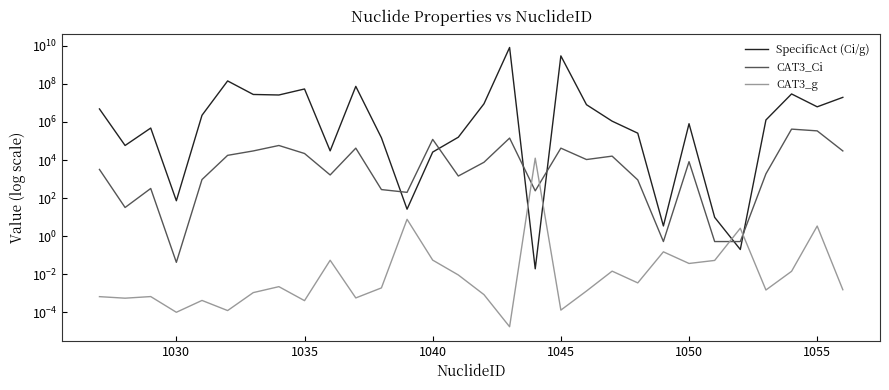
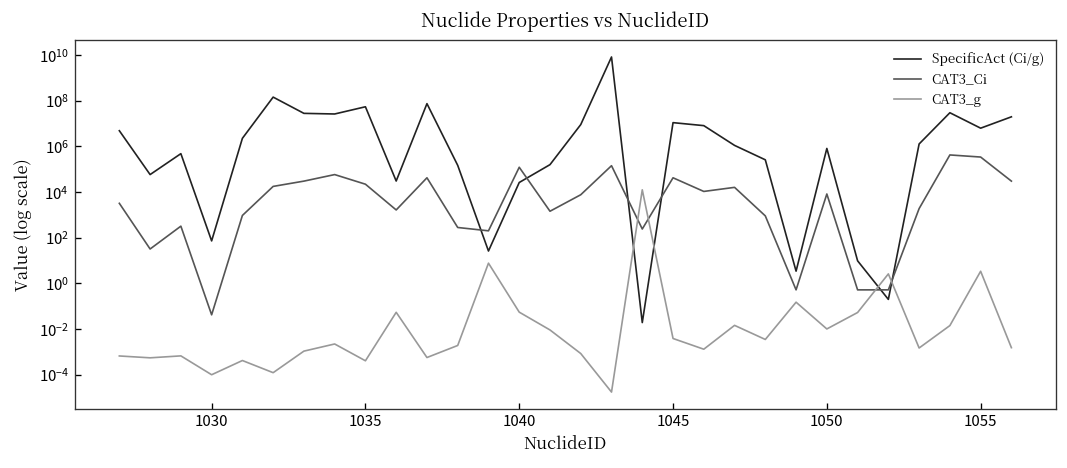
SpecificAct (Ci/g), 1045: 3000000000 -> 10000000
CAT3_g, 1045: 0.0001 -> 0.004
CAT3_g, 1050: 0.04 -> 0.01
